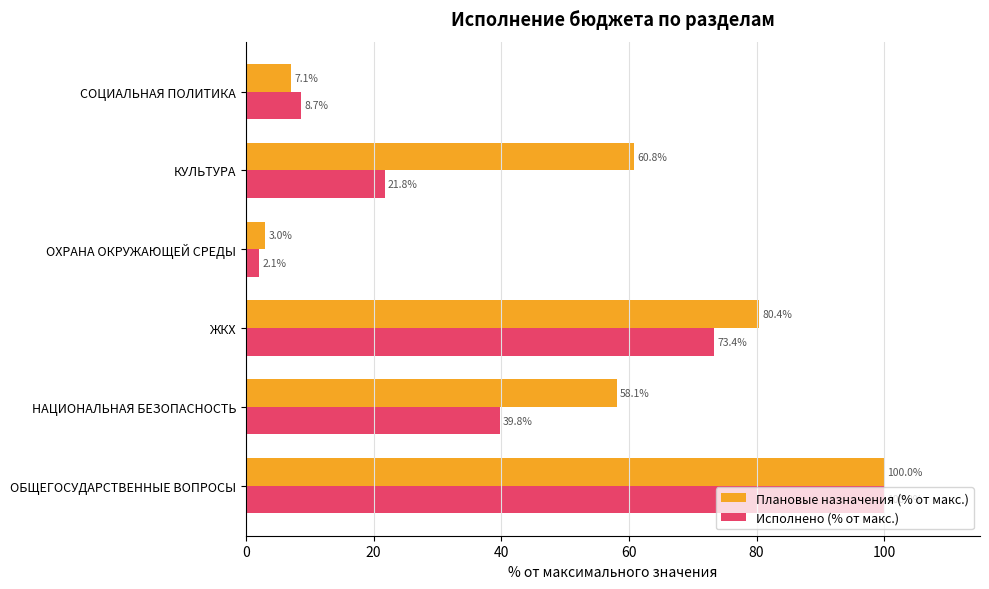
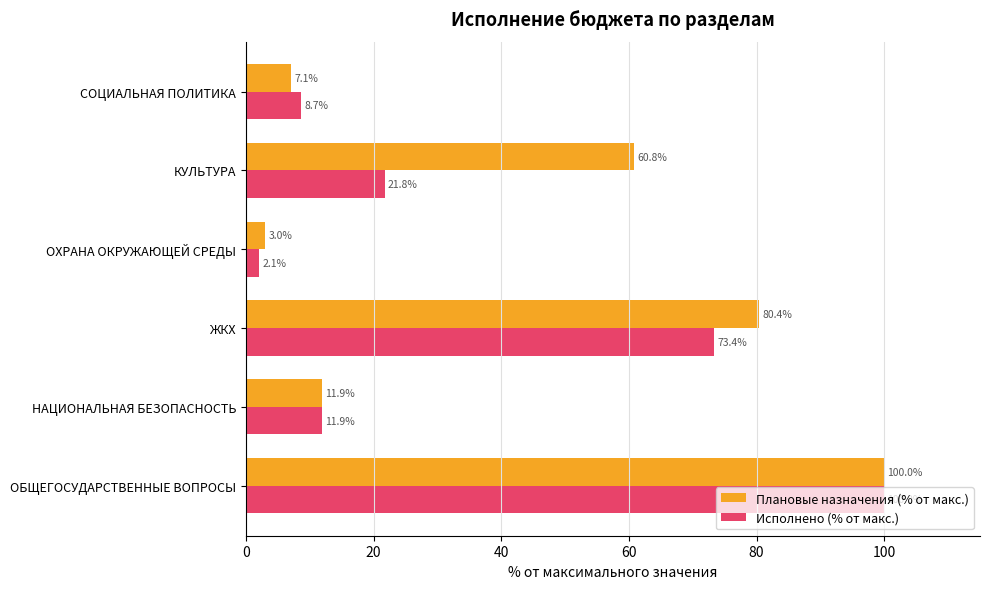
Плановые назначения (% от макс.), НАЦИОНАЛЬНАЯ БЕЗОПАСНОСТЬ: 58.1% -> 11.9%
Исполнено (% от макс.), НАЦИОНАЛЬНАЯ БЕЗОПАСНОСТЬ: 39.8% -> 11.9%
